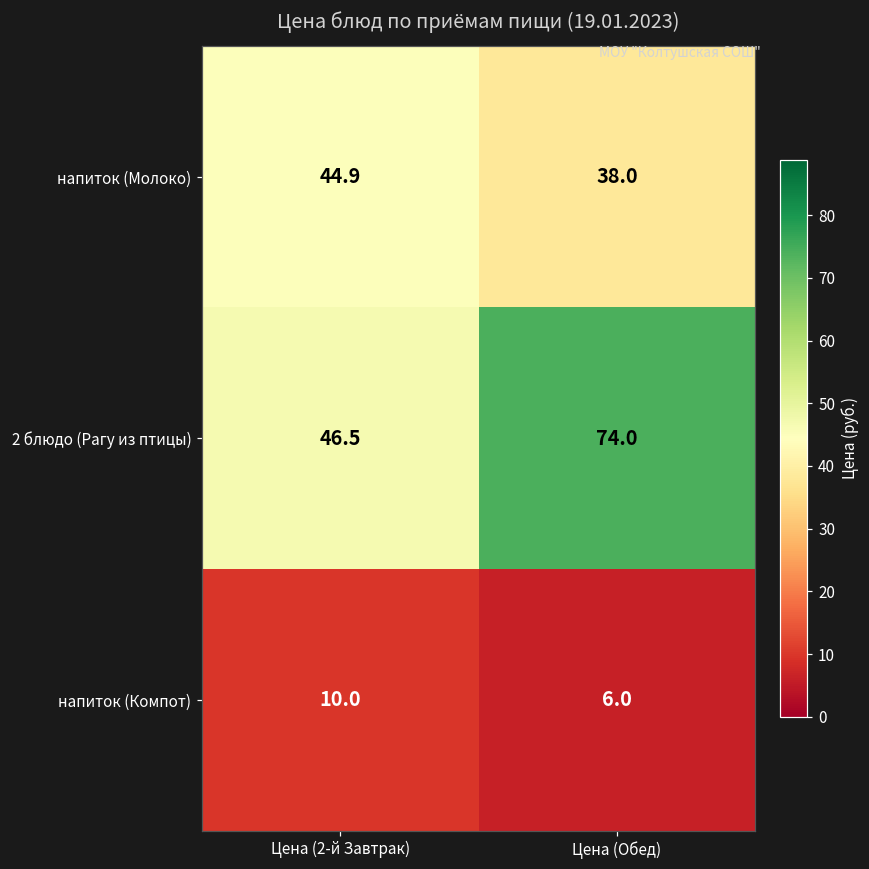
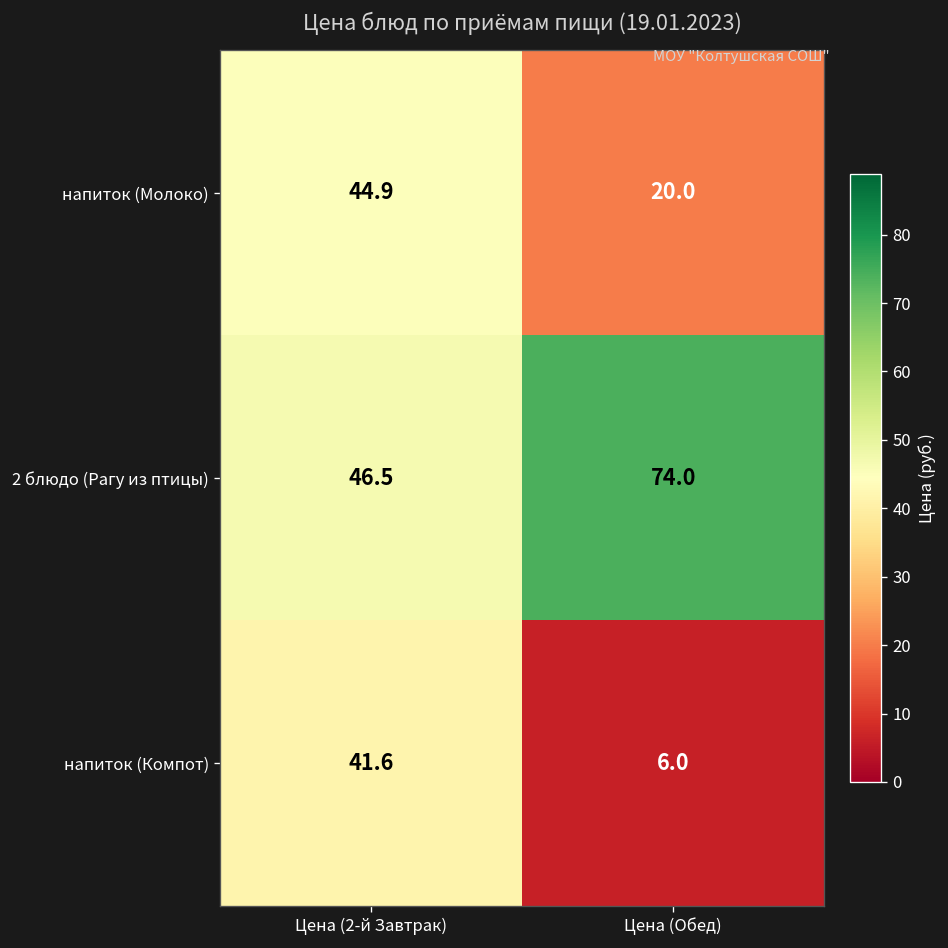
напиток (Молоко), Цена (Обед): 38.0 -> 20.0
напиток (Компот), Цена (2-й Завтрак): 10.0 -> 41.6
